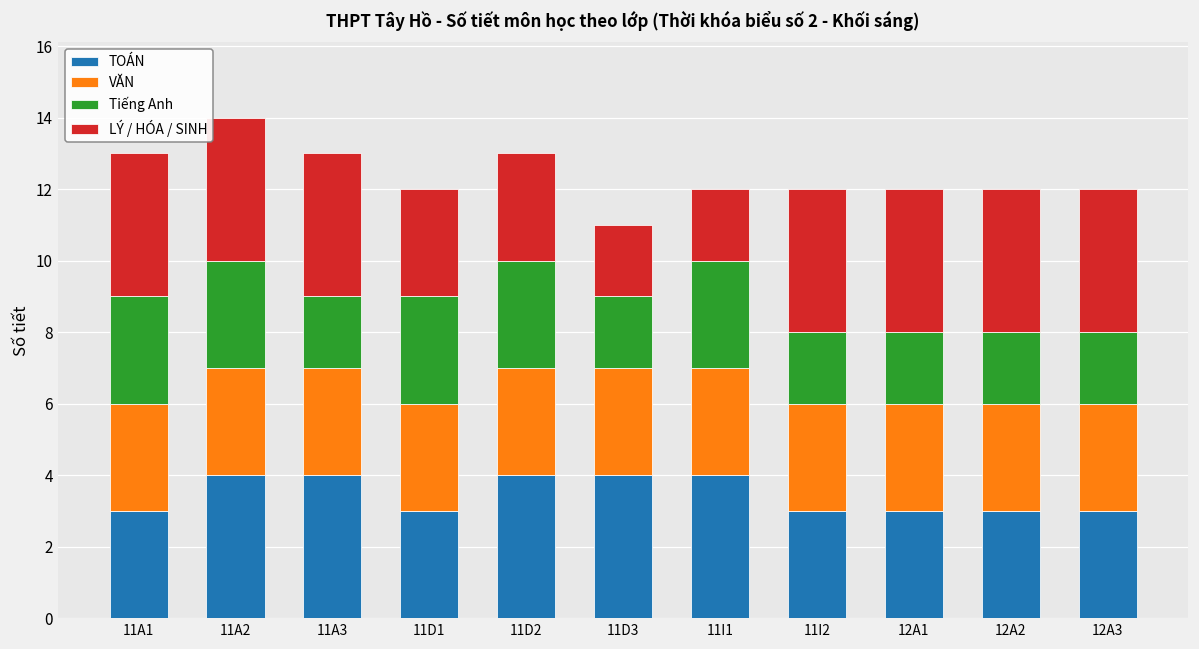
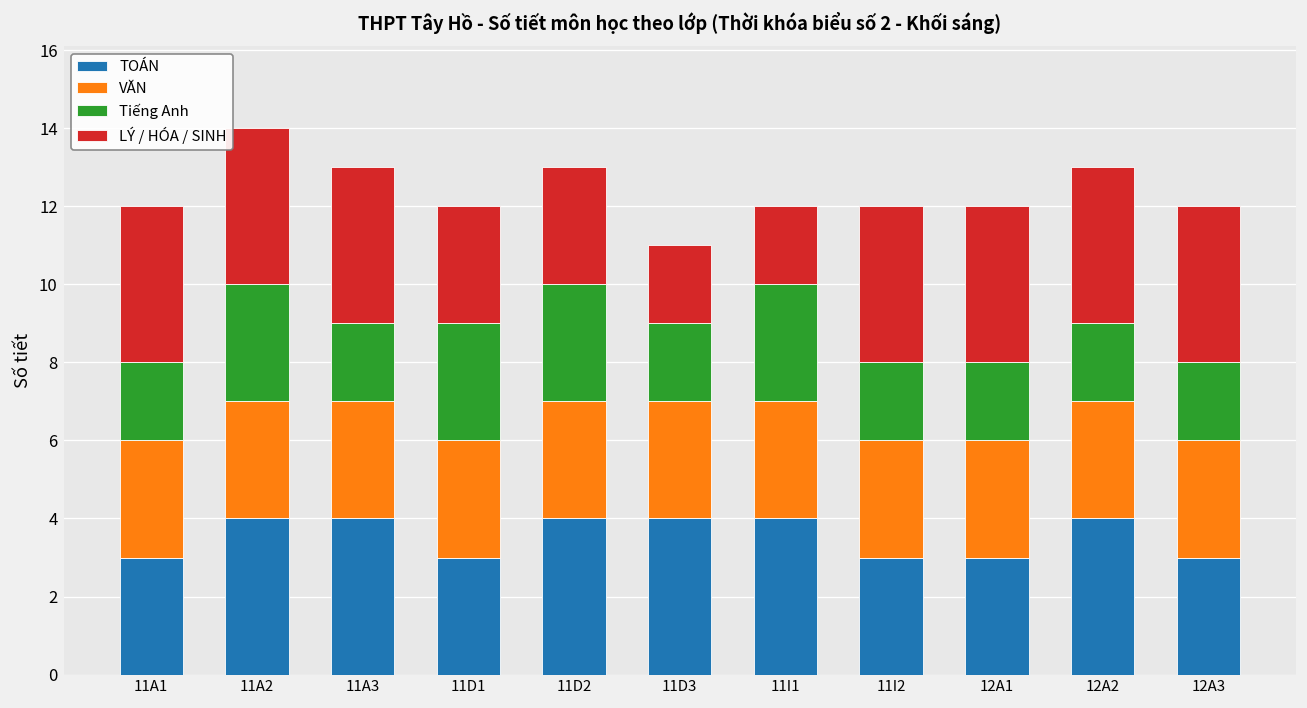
Tiếng Anh, 11A1: 3 -> 2
TOÁN, 12A2: 3 -> 4
